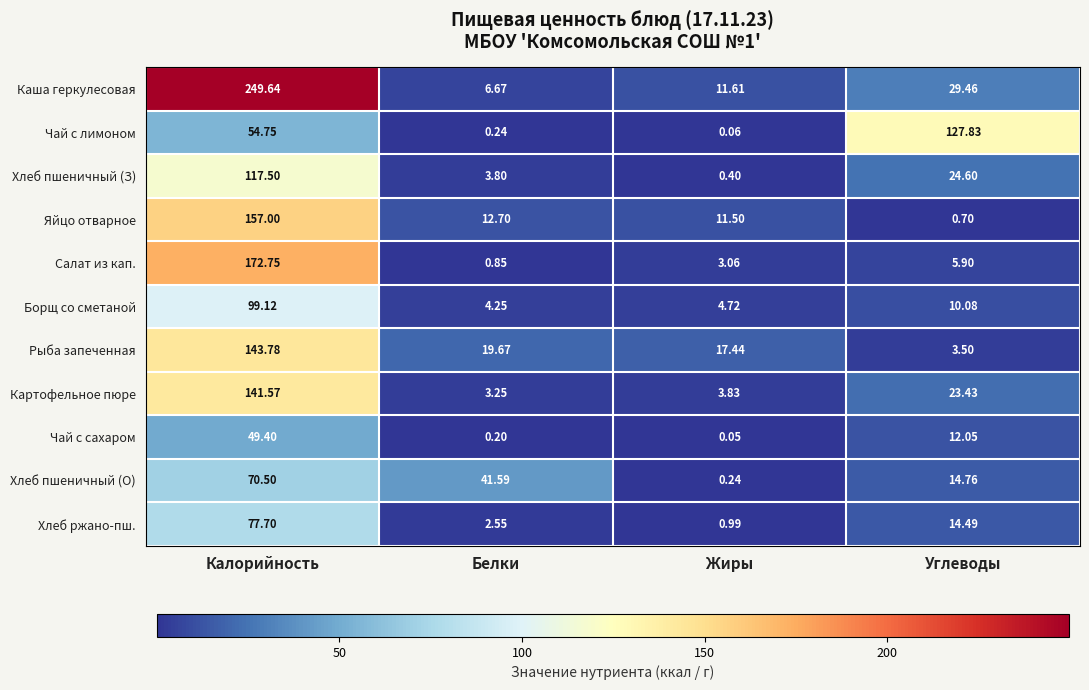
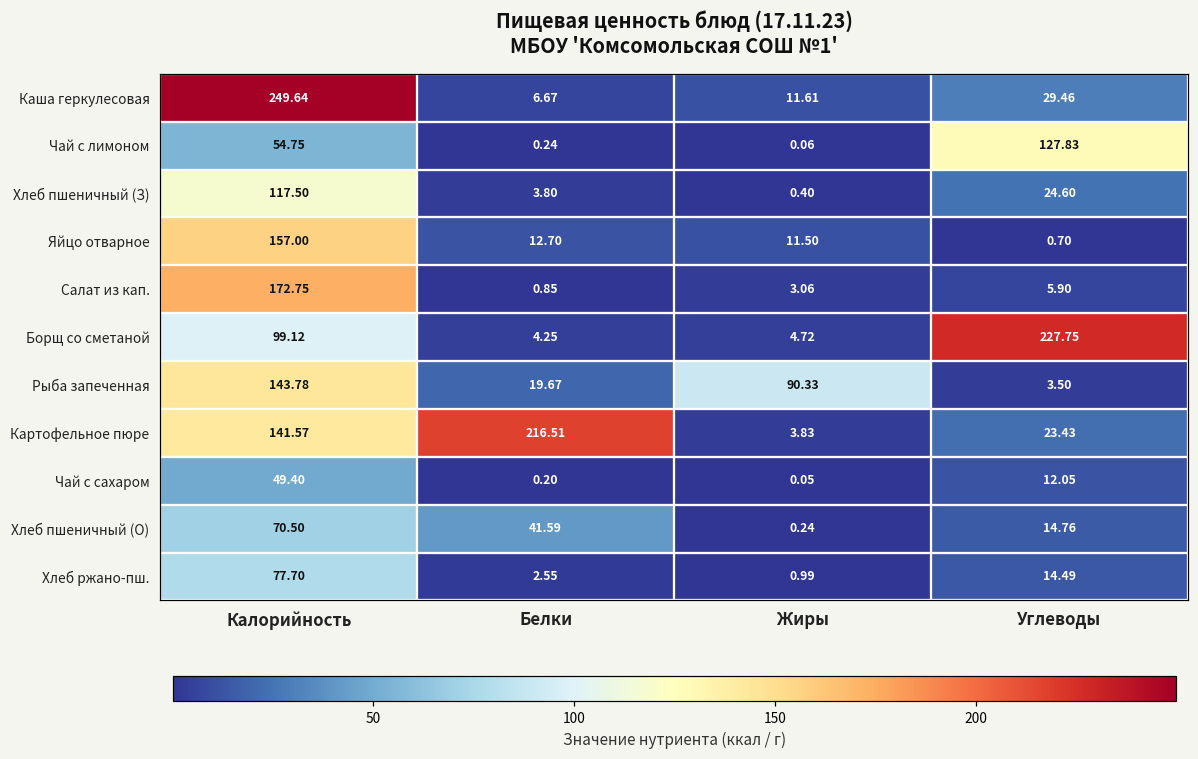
Борщ со сметаной, Углеводы: 10.08 -> 227.75
Рыба запеченная, Жиры: 17.44 -> 90.33
Картофельное пюре, Белки: 3.25 -> 216.51
